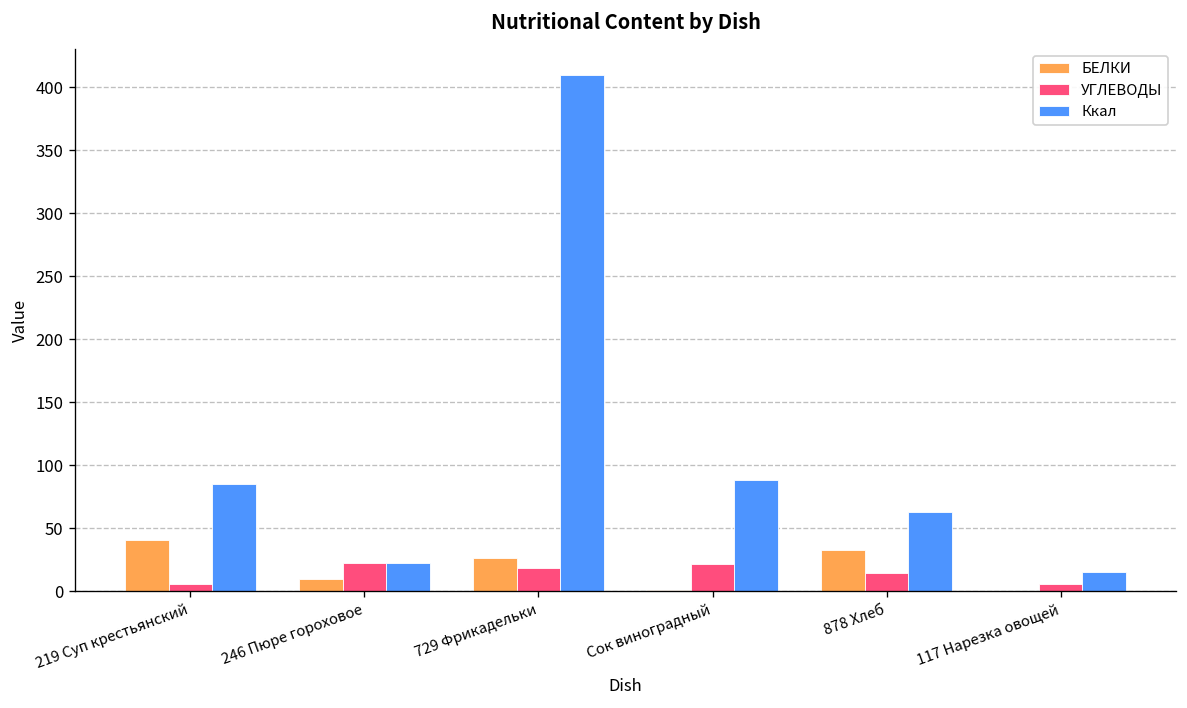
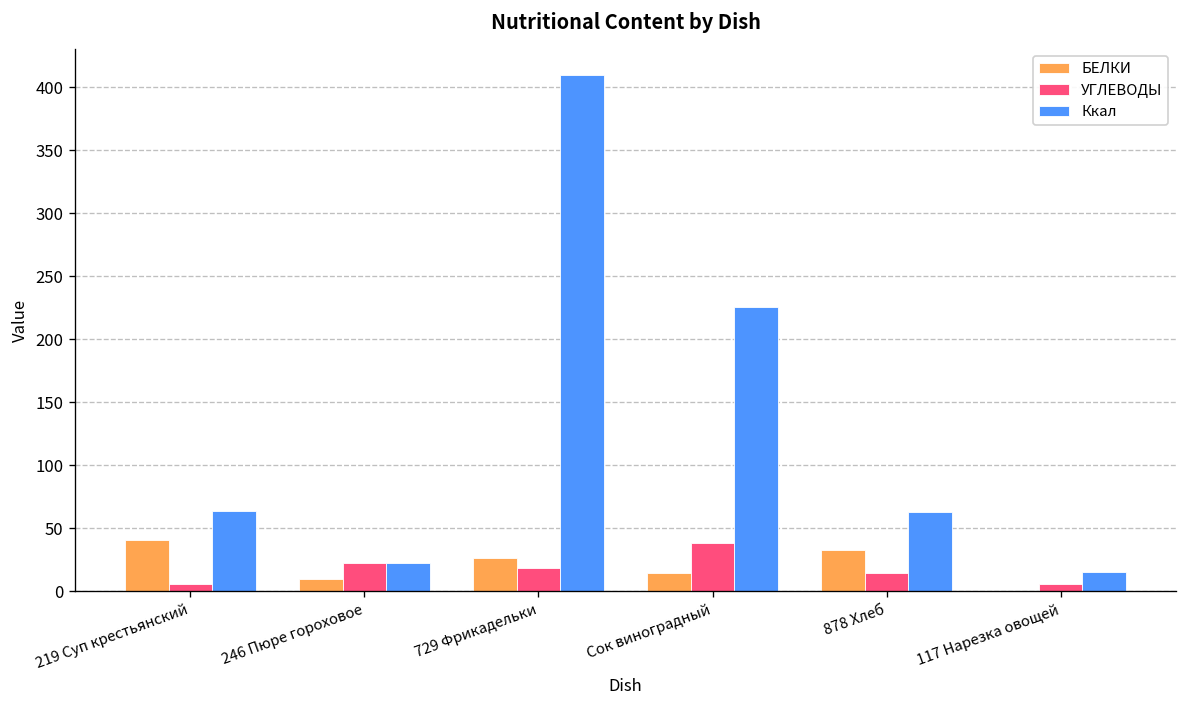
Ккал, 219 Суп крестьянский: 85 -> 64
БЕЛКИ, Сок виноградный: 1 -> 14
УГЛЕВОДЫ, Сок виноградный: 21 -> 39
Ккал, Сок виноградный: 88 -> 226
